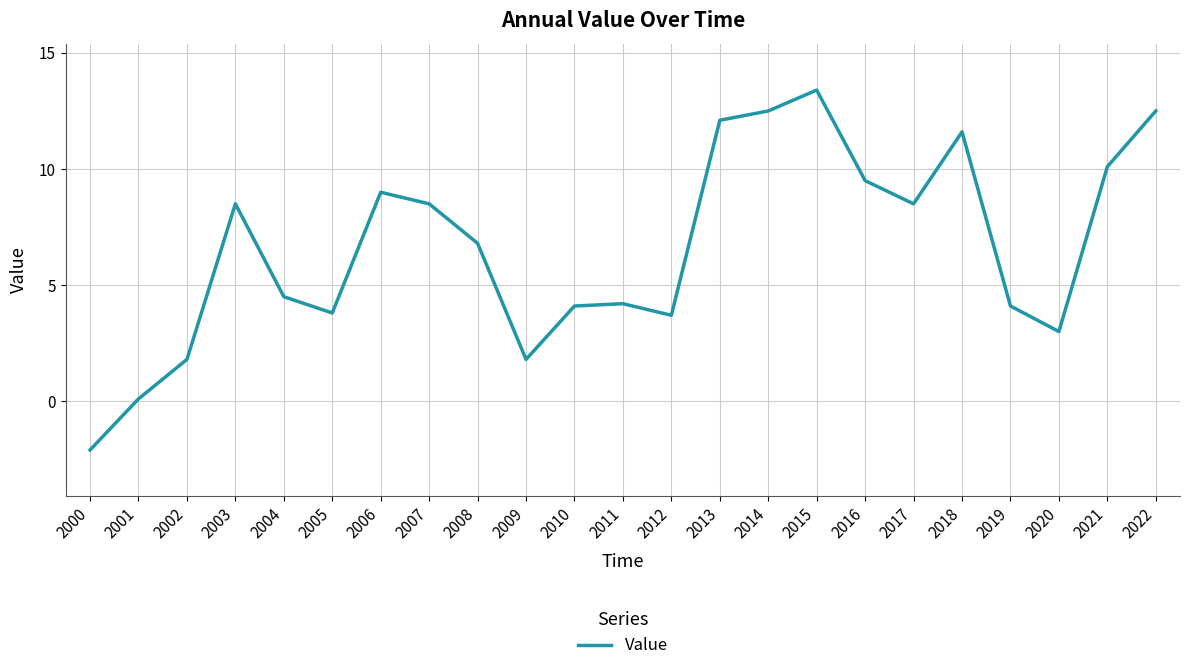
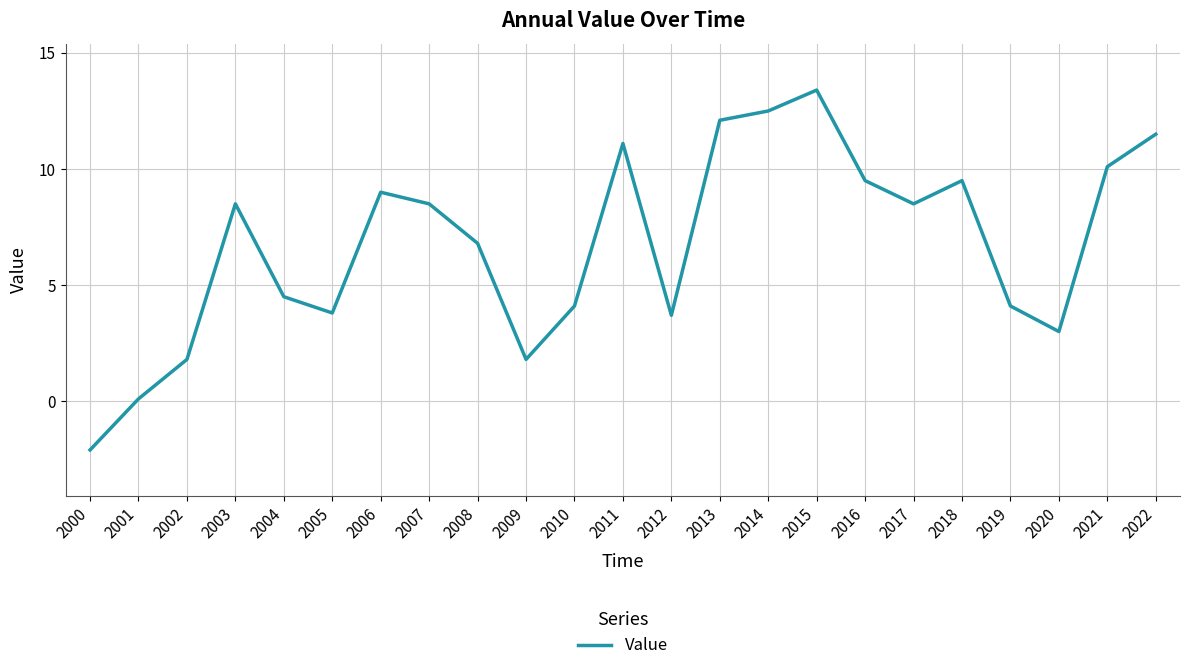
2011: 4.2 -> 11.1
2018: 11.6 -> 9.5
2022: 12.5 -> 11.5
